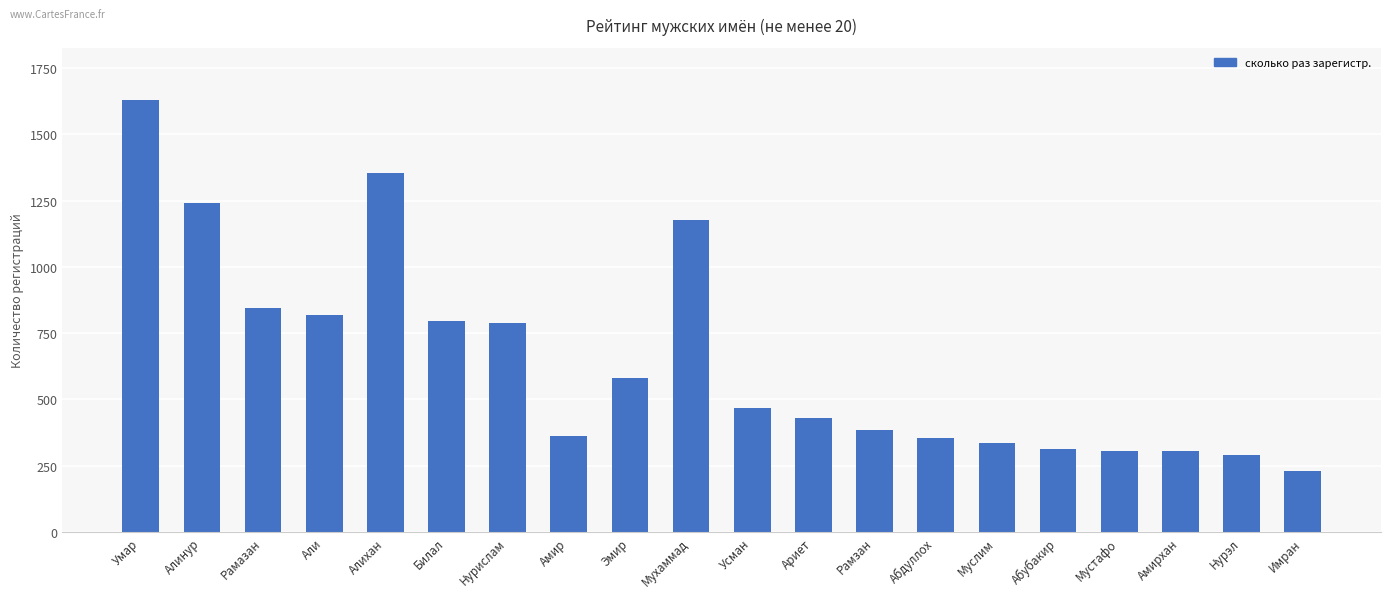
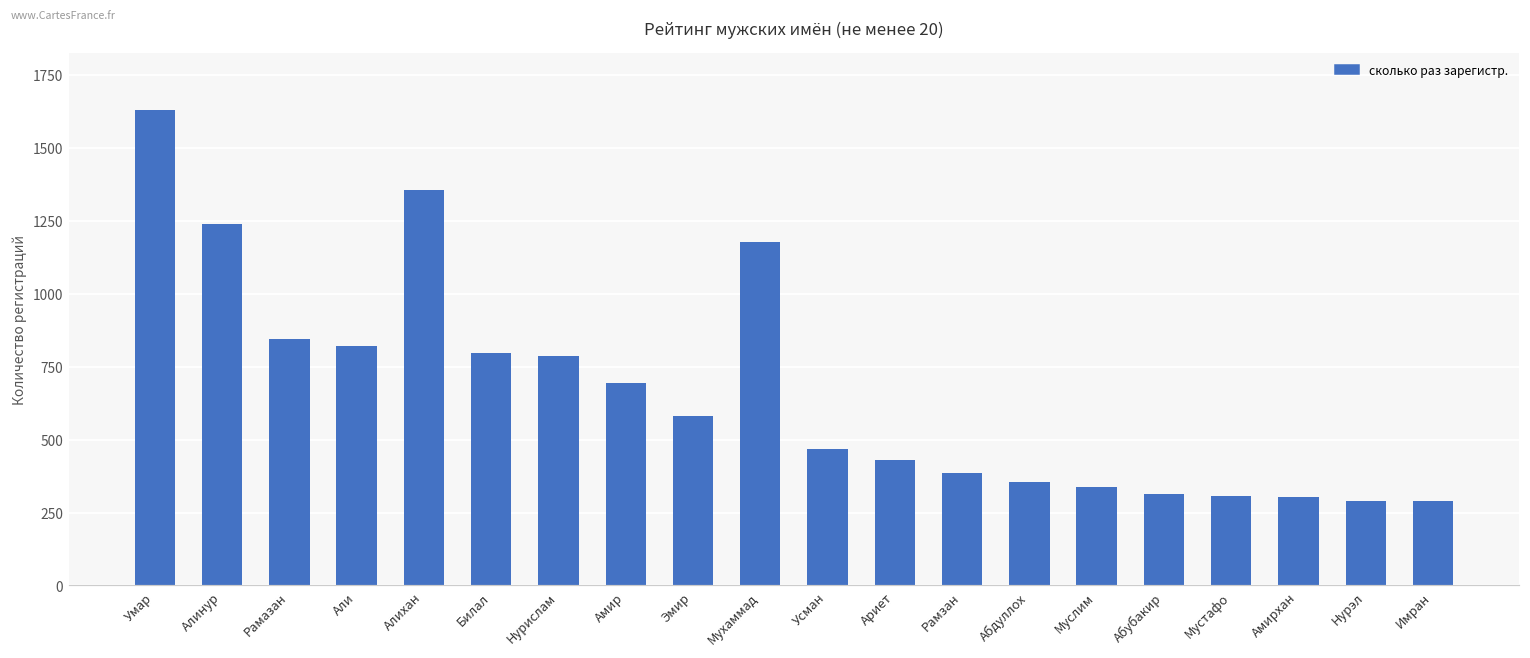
Амир: 360 -> 690
Имран: 230 -> 290
